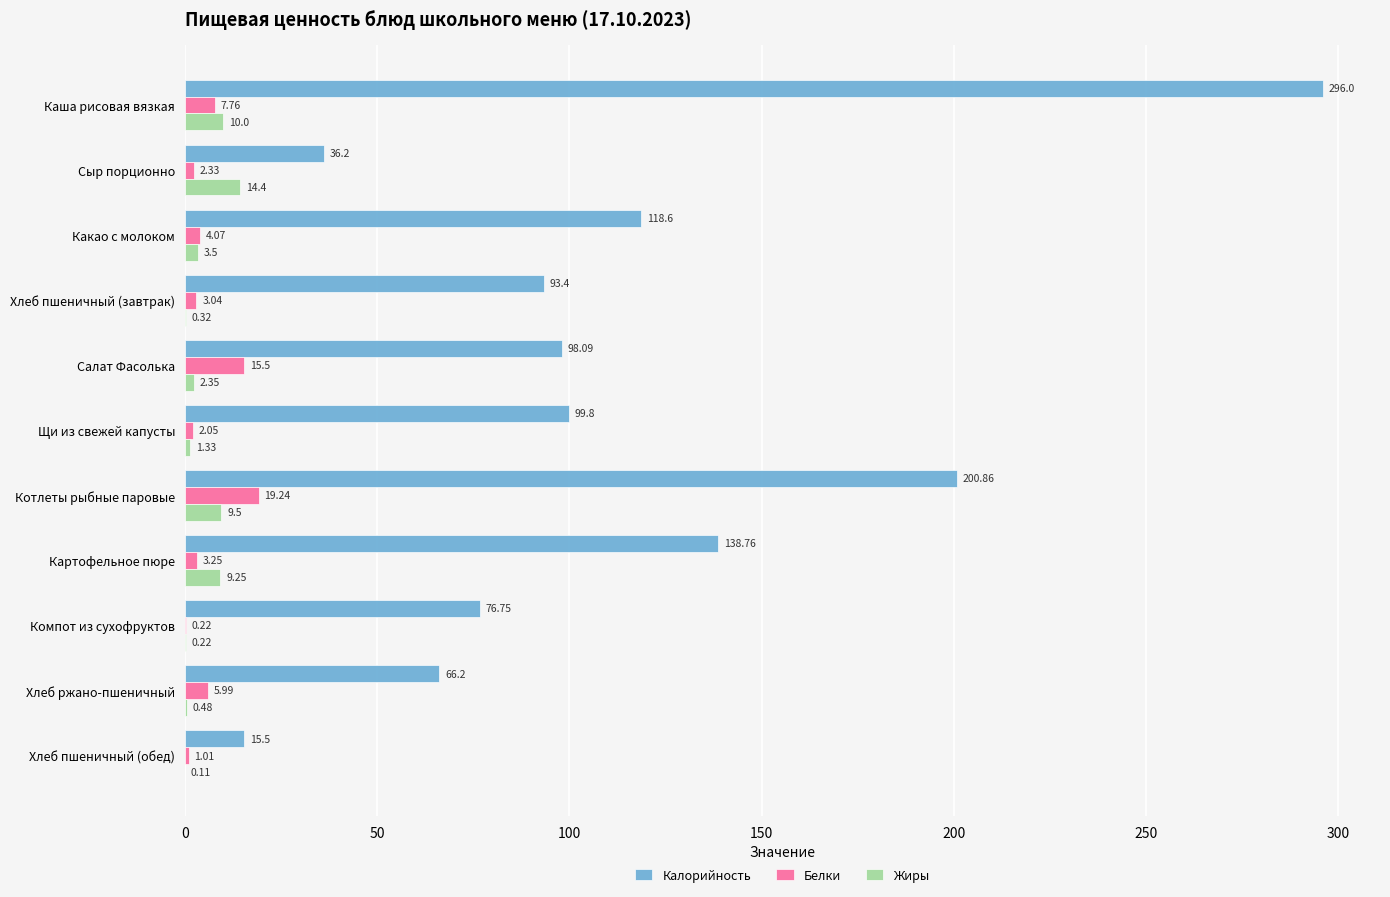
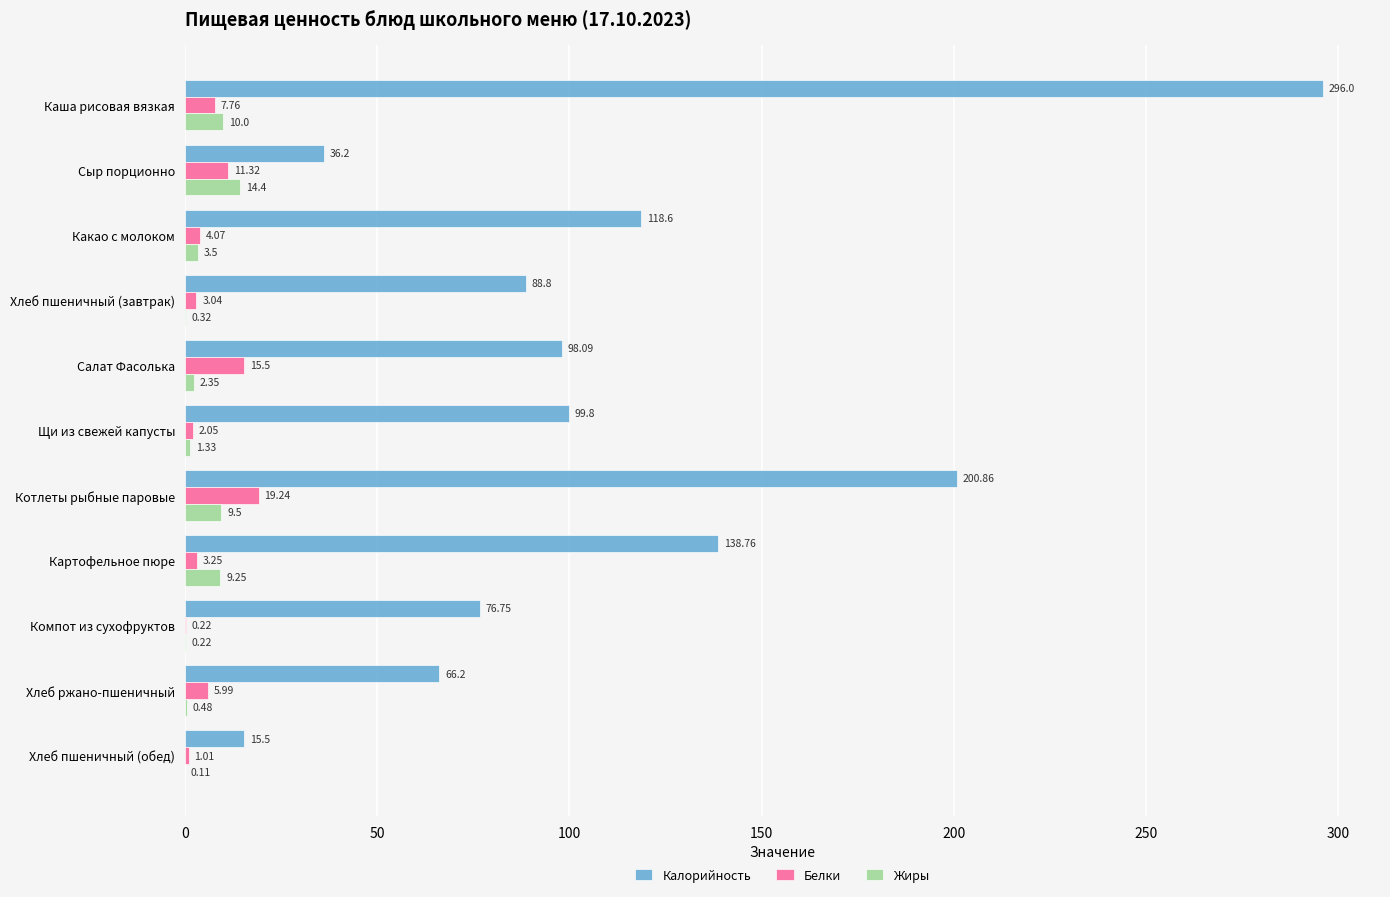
Белки, Сыр порционно: 2.33 -> 11.32
Калорийность, Хлеб пшеничный (завтрак): 93.4 -> 88.8
